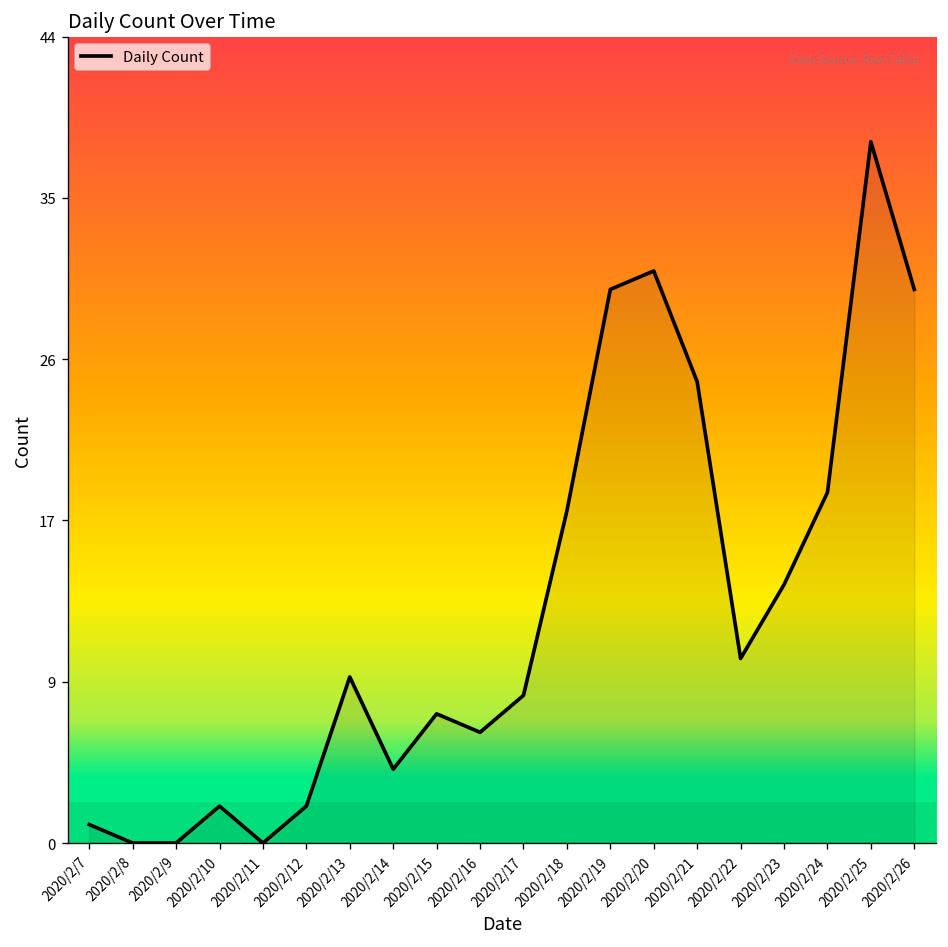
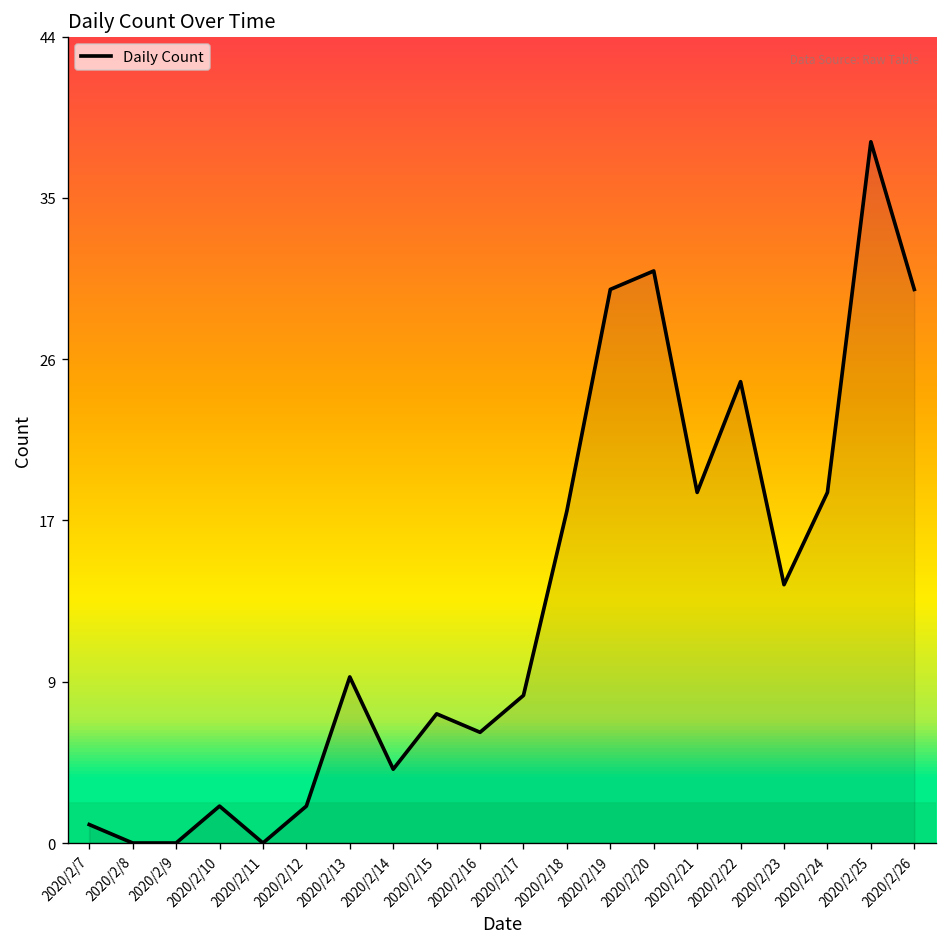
2020/2/21: 25 -> 19
2020/2/22: 10 -> 25
